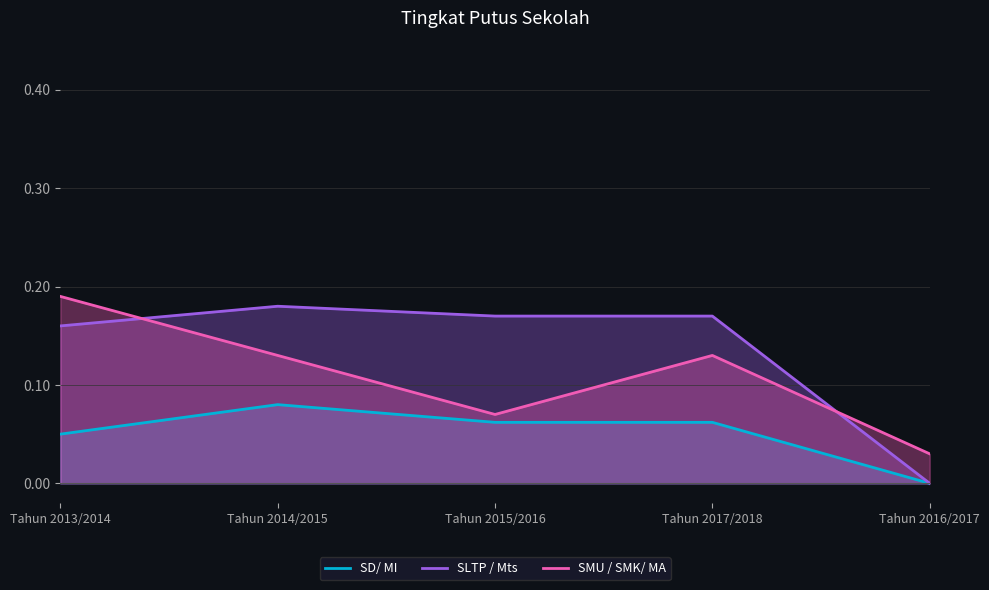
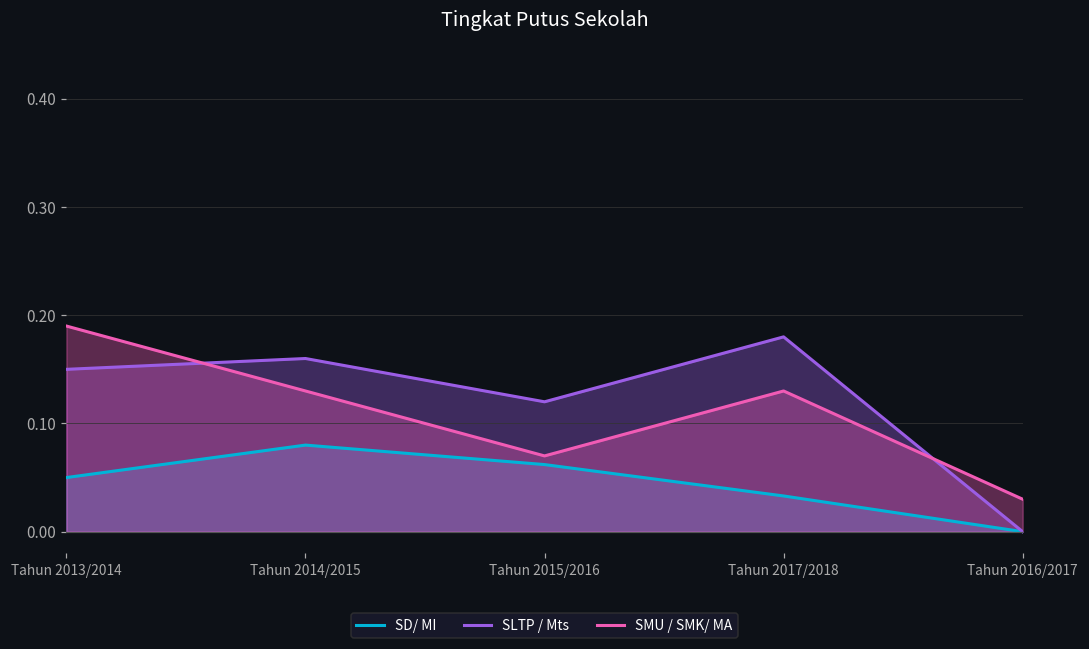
SLTP / Mts, Tahun 2013/2014: 0.16 -> 0.15
SLTP / Mts, Tahun 2014/2015: 0.18 -> 0.16
SLTP / Mts, Tahun 2015/2016: 0.17 -> 0.12
SD/ MI, Tahun 2017/2018: 0.06 -> 0.03
SLTP / Mts, Tahun 2017/2018: 0.17 -> 0.18
